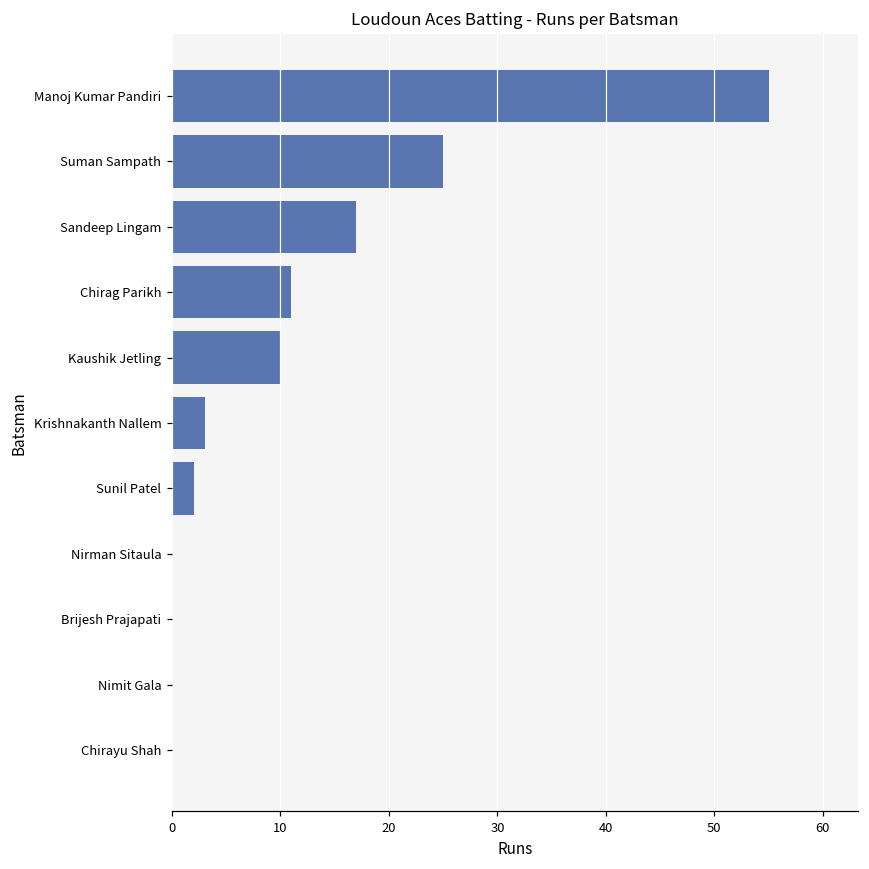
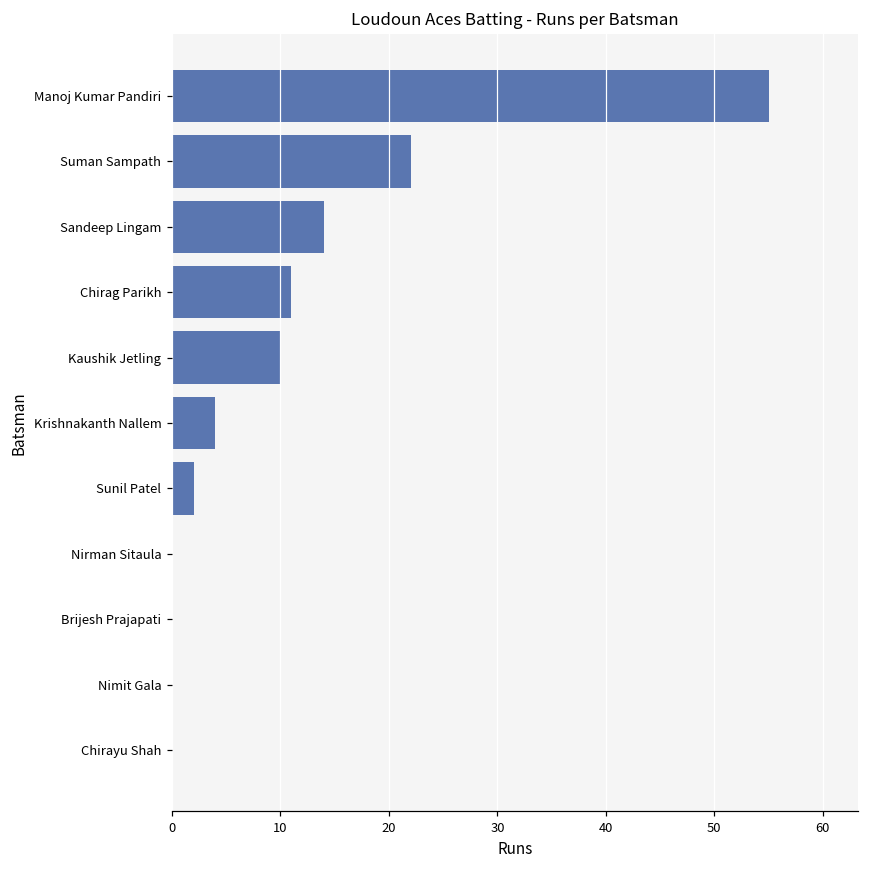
Suman Sampath: 25 -> 22
Sandeep Lingam: 17 -> 14
Krishnakanth Nallem: 3 -> 4
